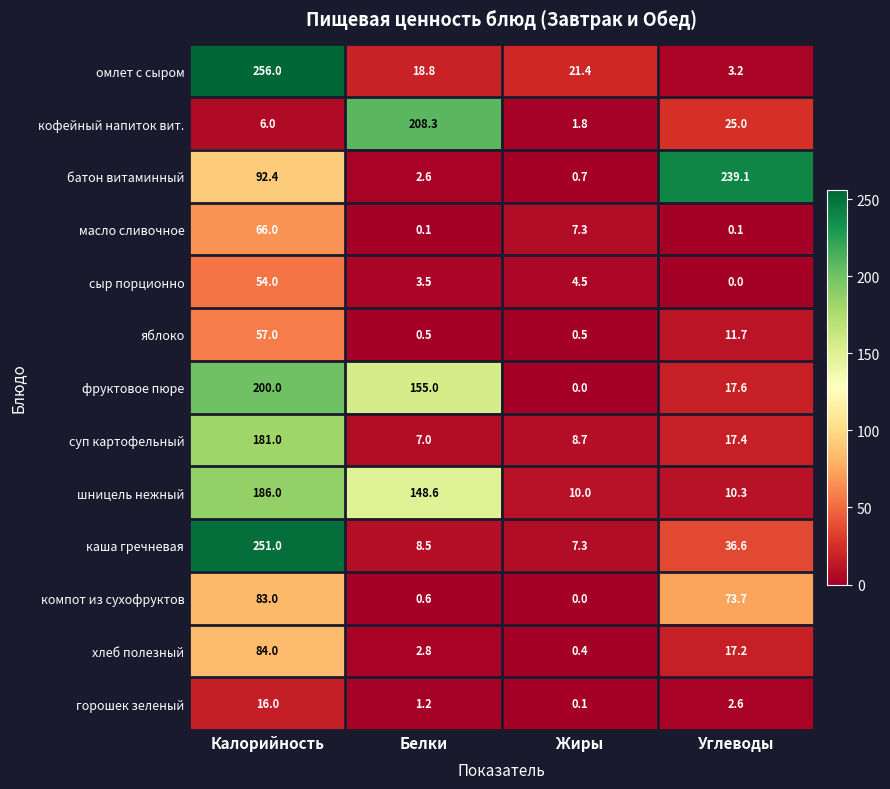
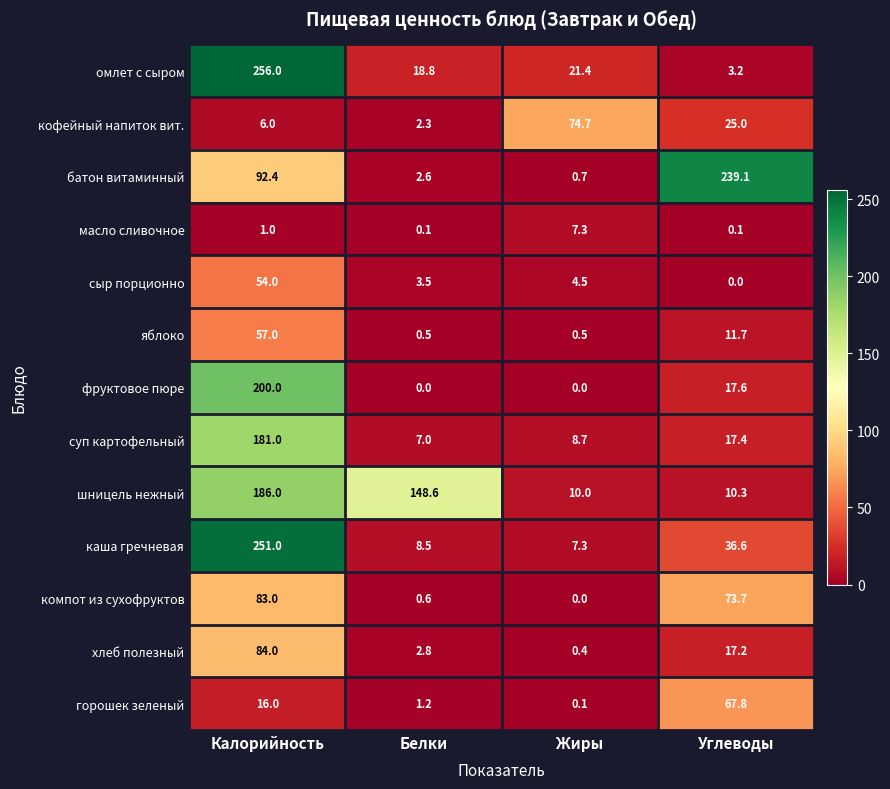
кофейный напиток вит., Белки: 208.3 -> 2.3
кофейный напиток вит., Жиры: 1.8 -> 74.7
масло сливочное, Калорийность: 66.0 -> 1.0
фруктовое пюре, Белки: 155.0 -> 0.0
горошек зеленый, Углеводы: 2.6 -> 67.8
